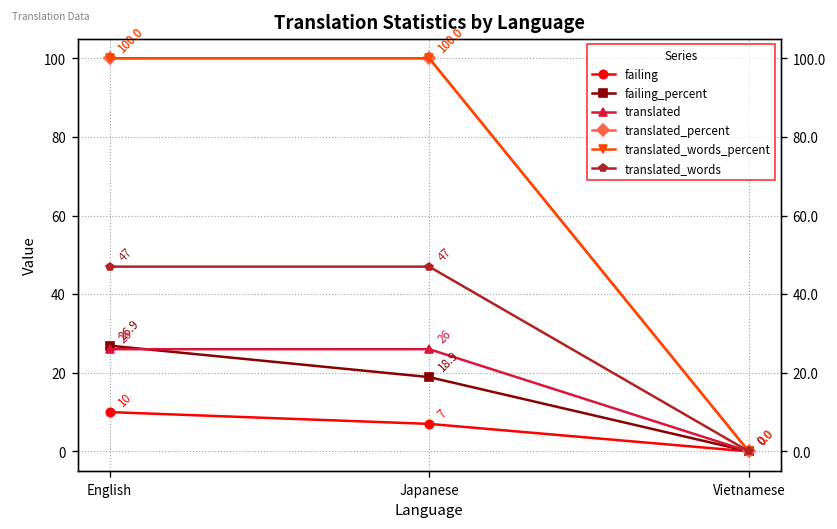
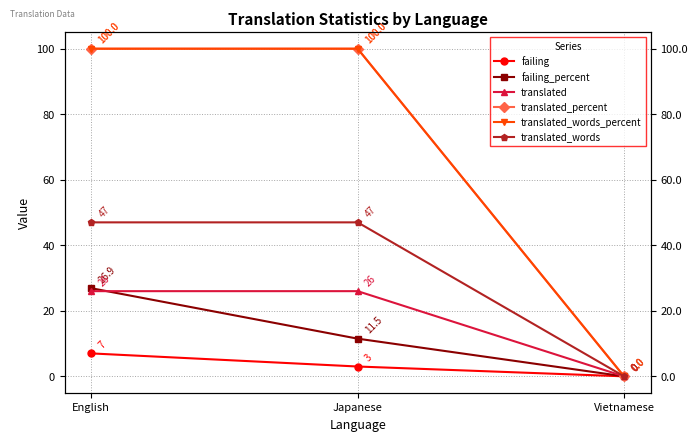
failing, English: 10 -> 7
failing, Japanese: 7 -> 3
failing_percent, Japanese: 18.9 -> 11.5
